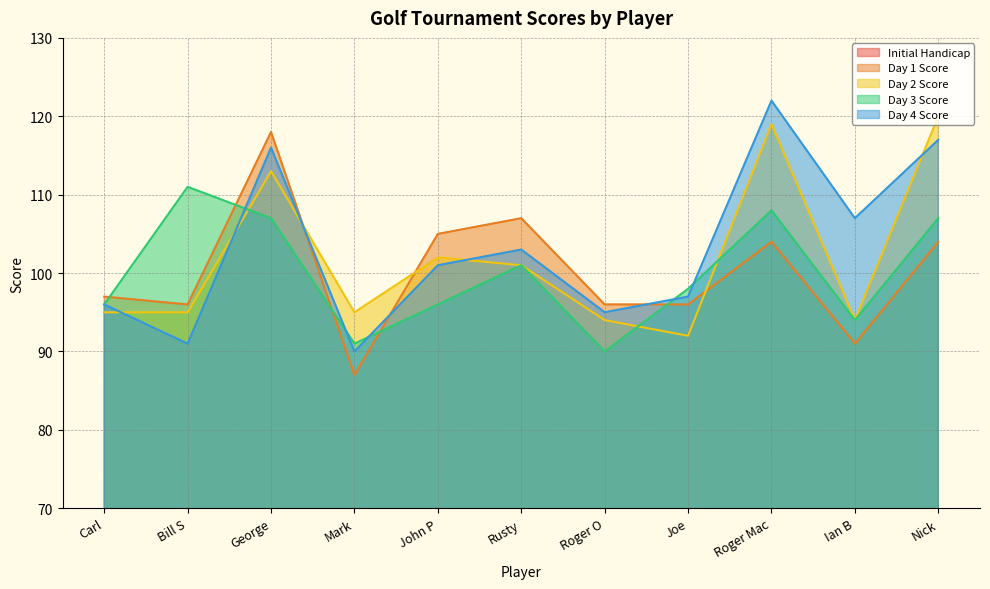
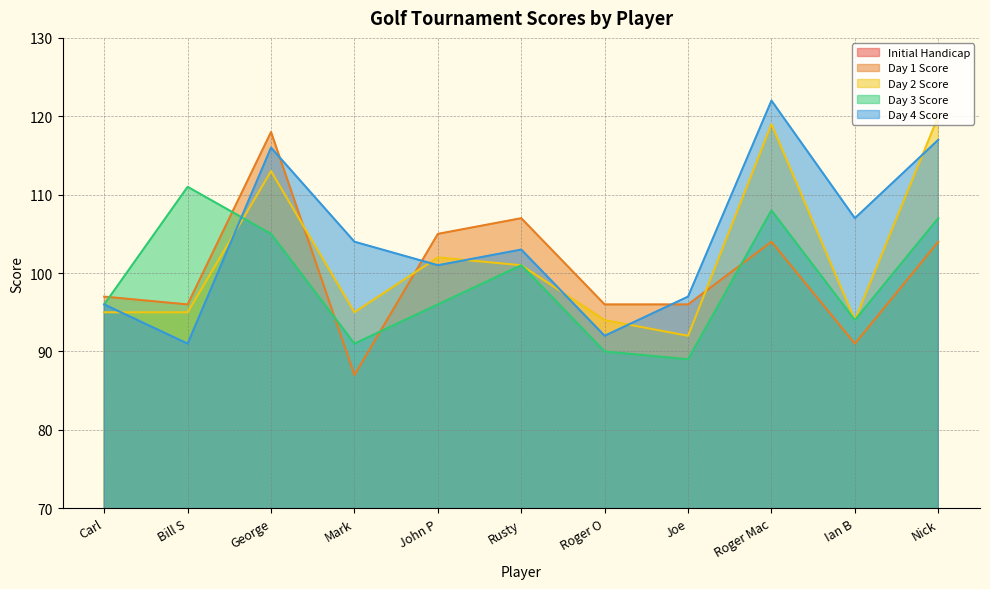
Day 3 Score, George: 107 -> 105
Day 4 Score, Mark: 90 -> 104
Day 4 Score, Roger O: 95 -> 92
Day 3 Score, Joe: 98 -> 89
